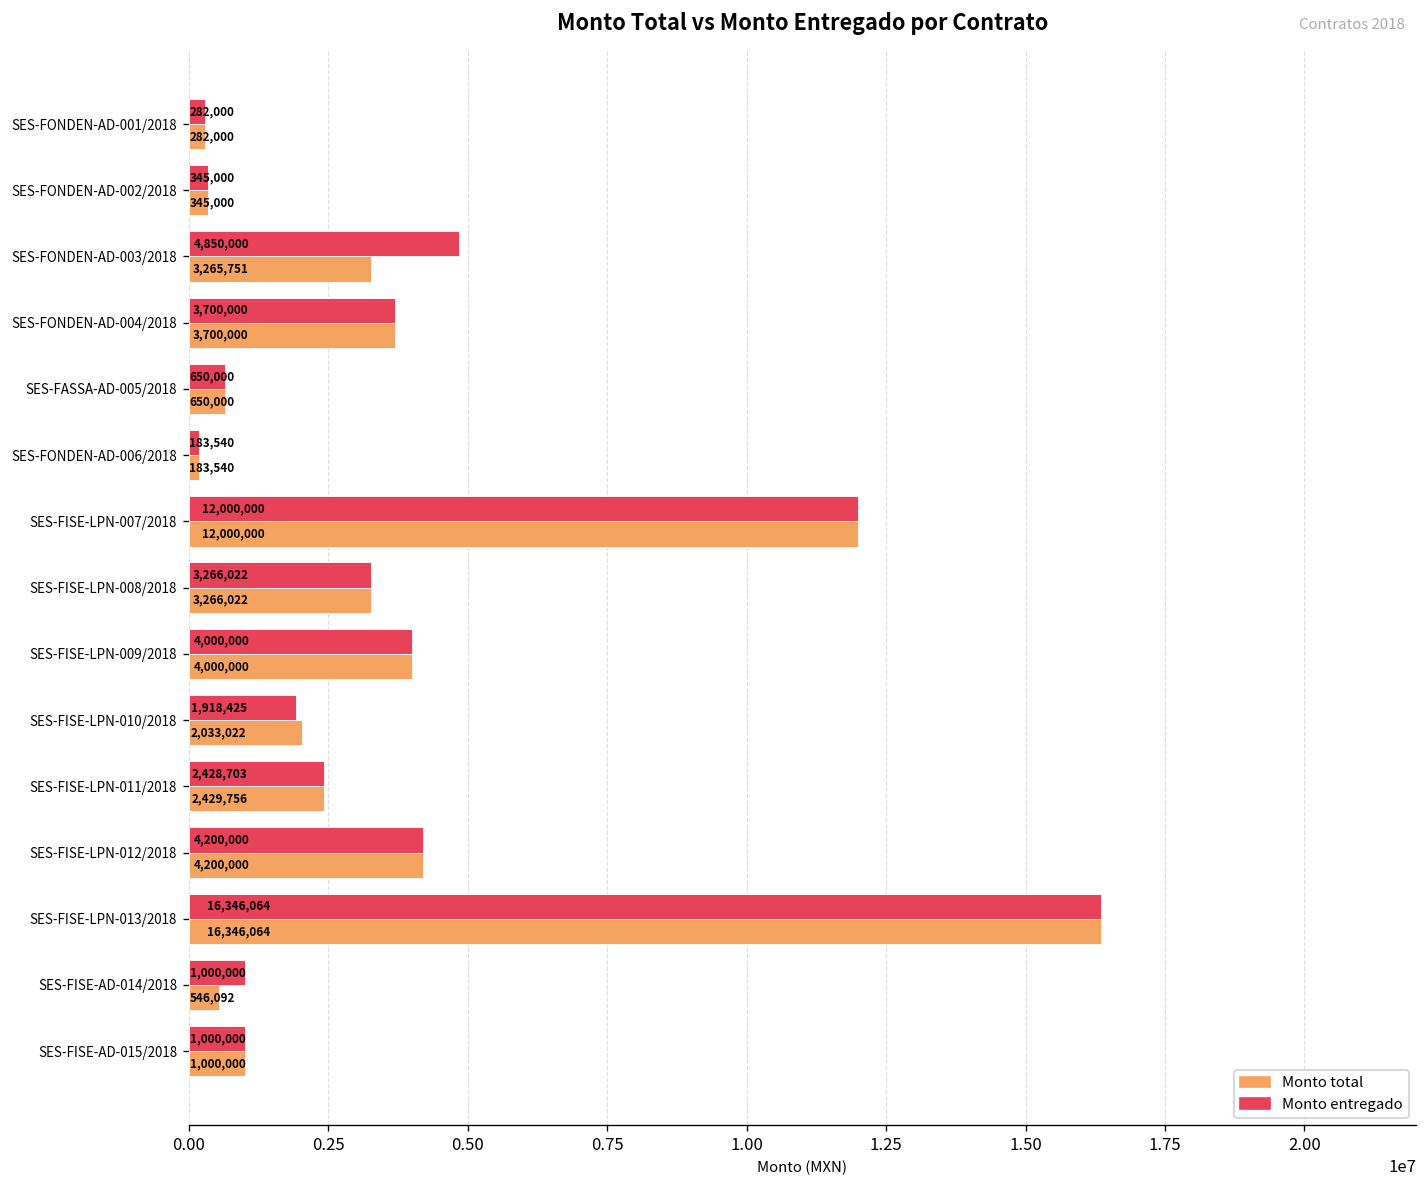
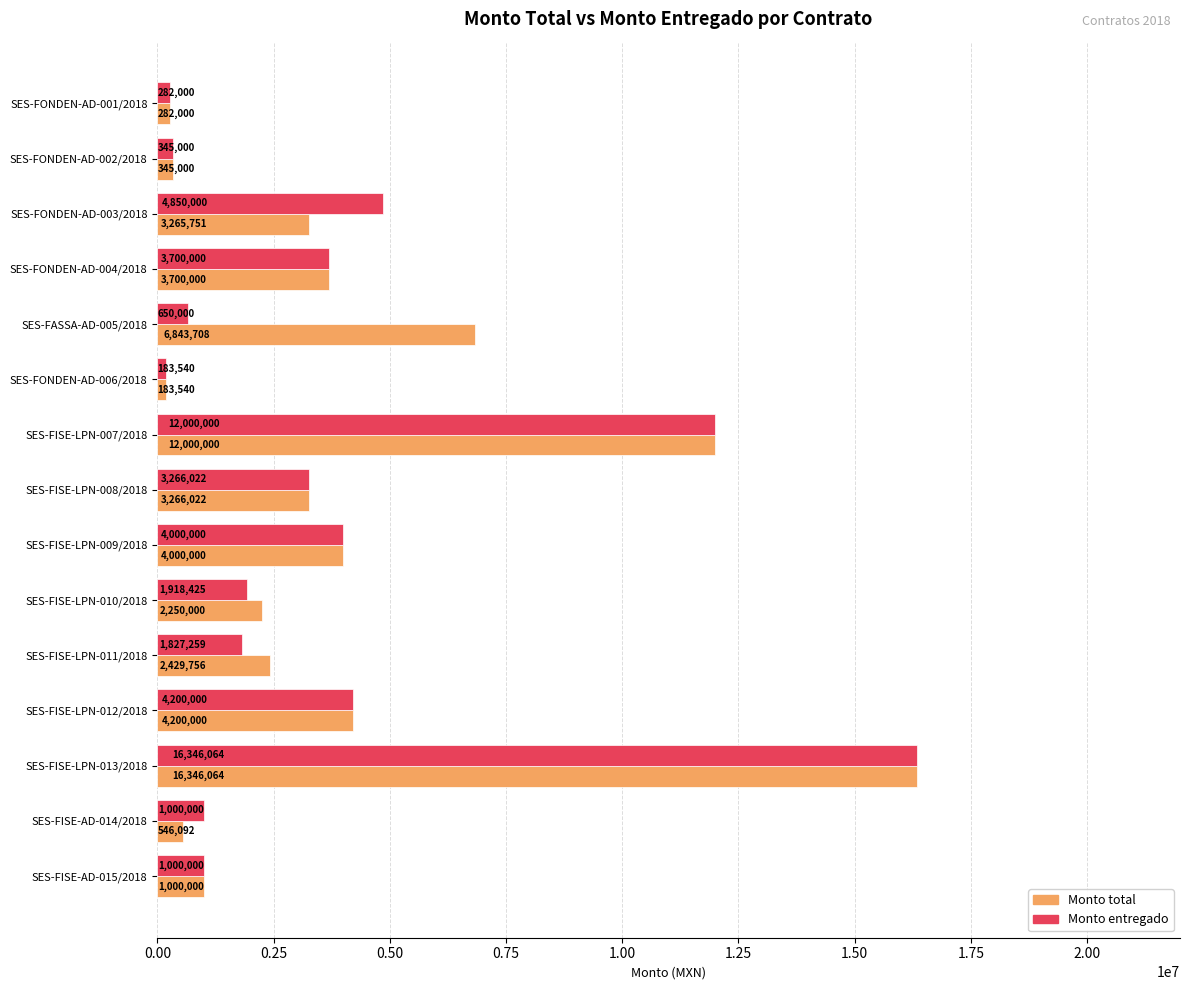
Monto total, SES-FASSA-AD-005/2018: 650,000 -> 6,843,708
Monto total, SES-FISE-LPN-010/2018: 2,033,022 -> 2,250,000
Monto entregado, SES-FISE-LPN-011/2018: 2,428,703 -> 1,827,259
